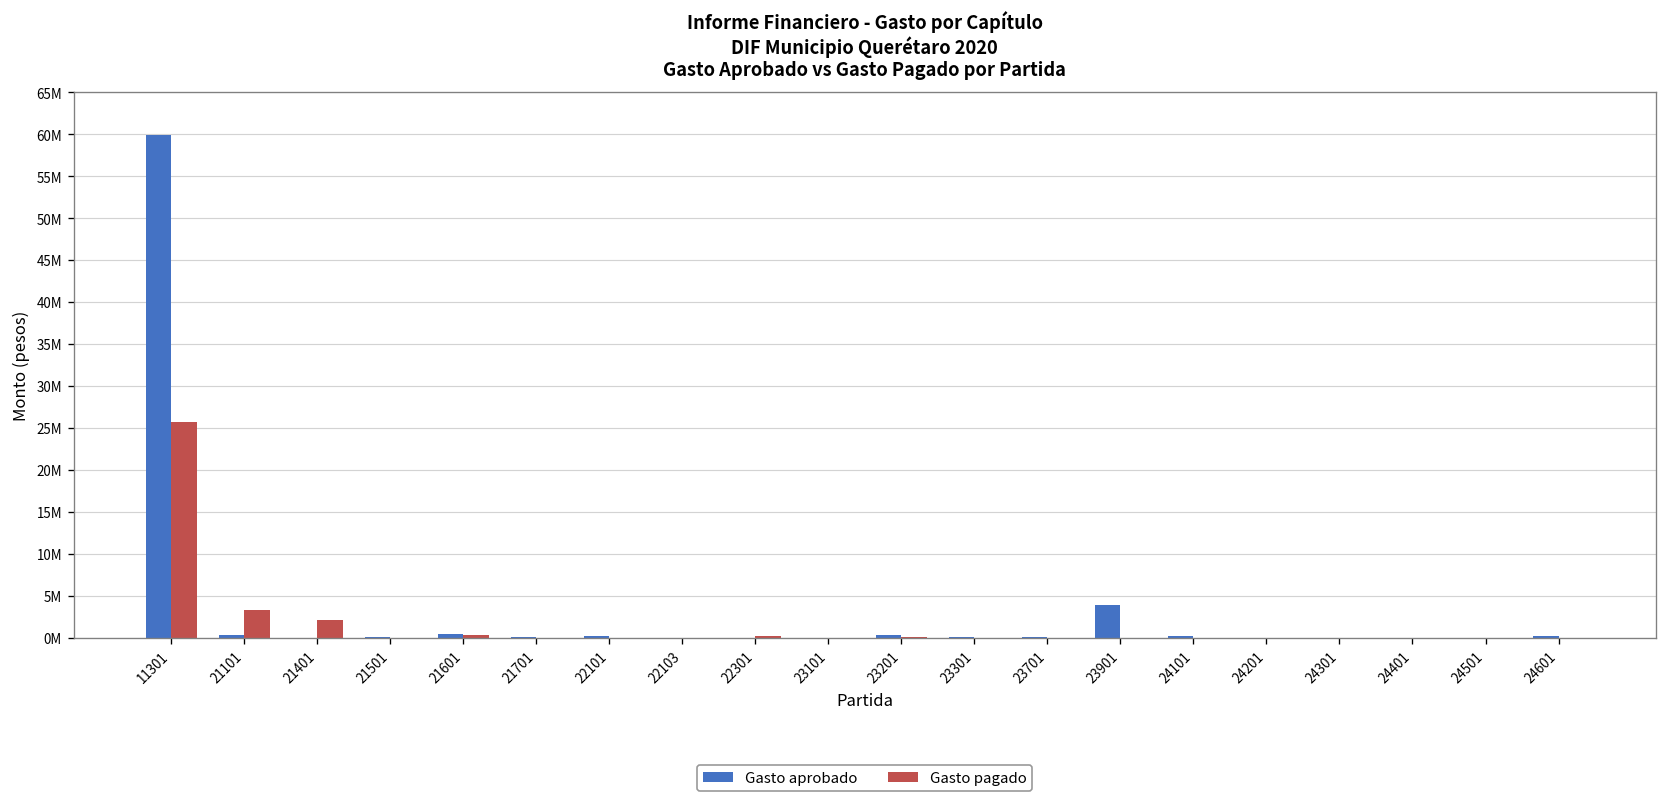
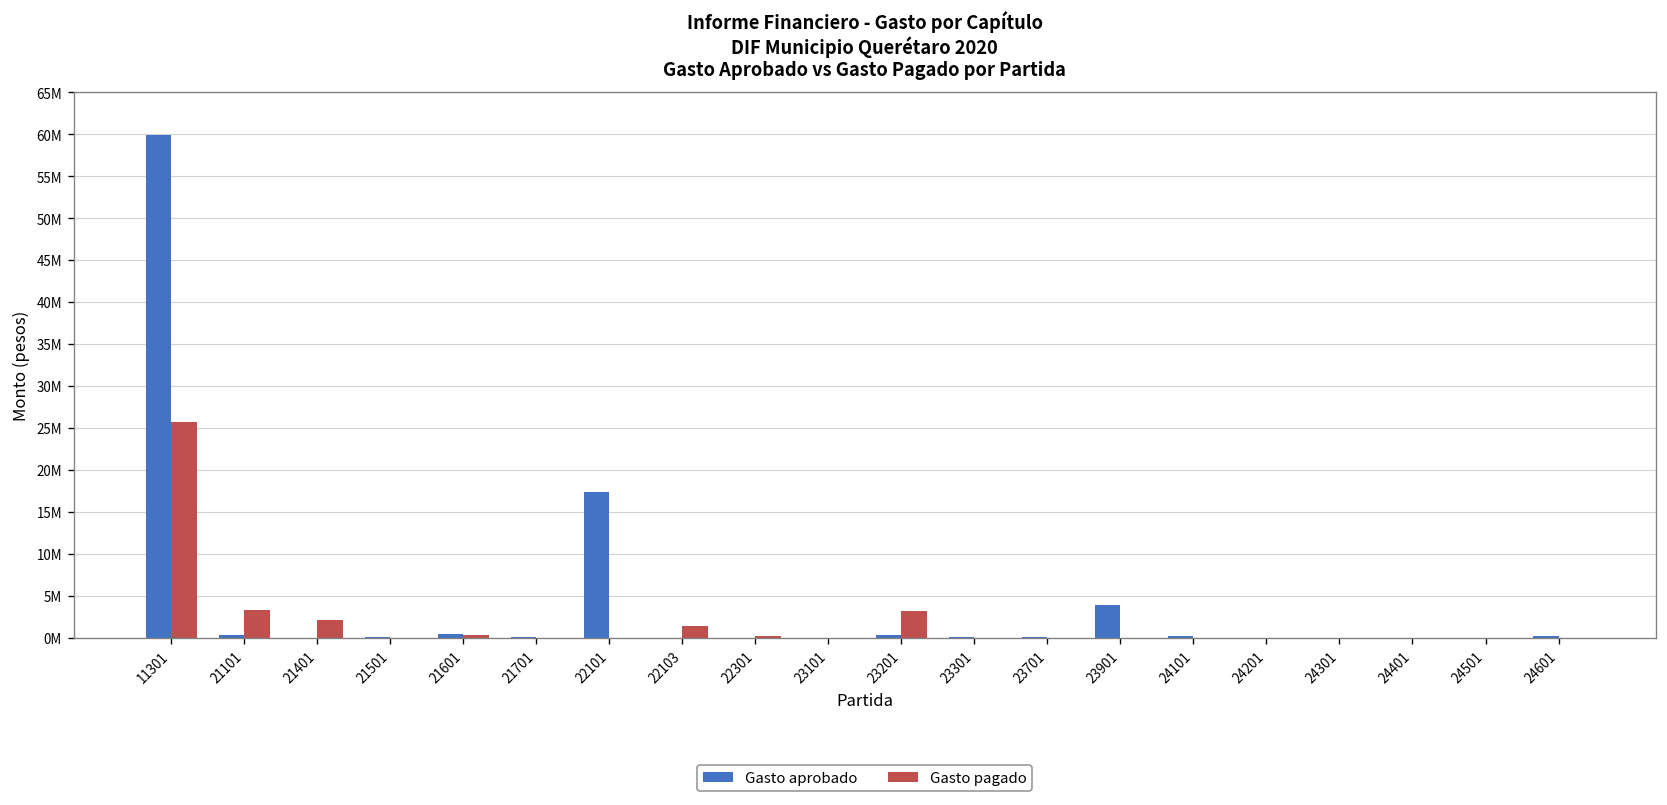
Gasto aprobado, 22101: 0 -> 17000000
Gasto pagado, 22103: 0 -> 1000000
Gasto pagado, 23201: 0 -> 3000000
